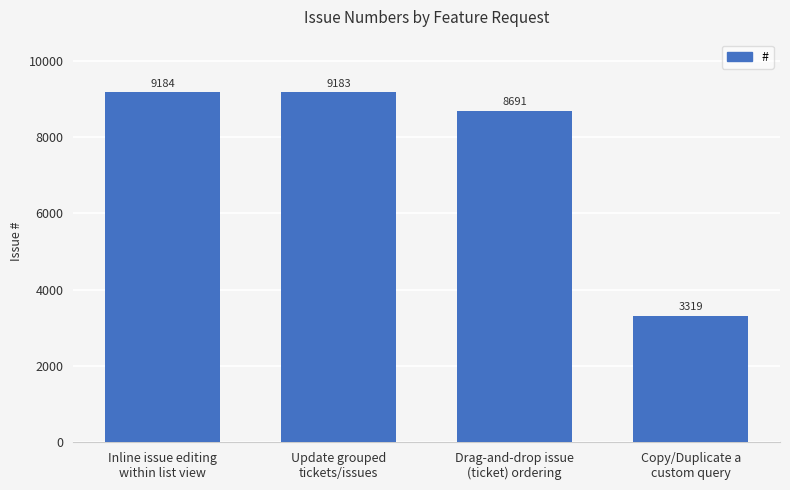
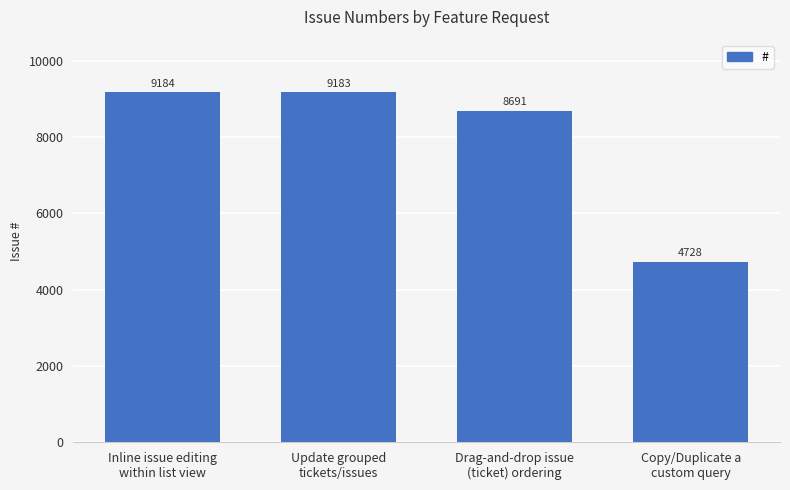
Copy/Duplicate a custom query: 3319 -> 4728
